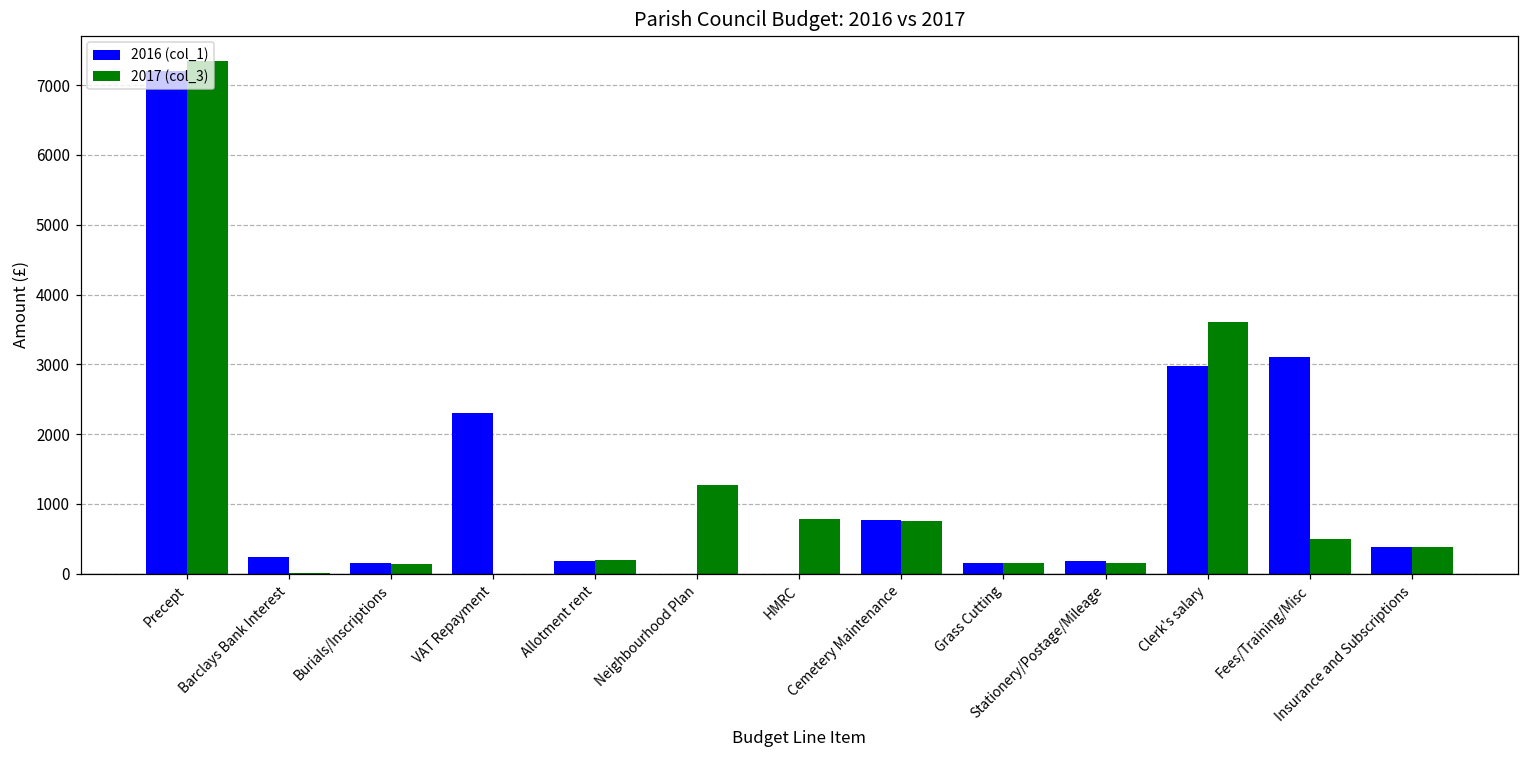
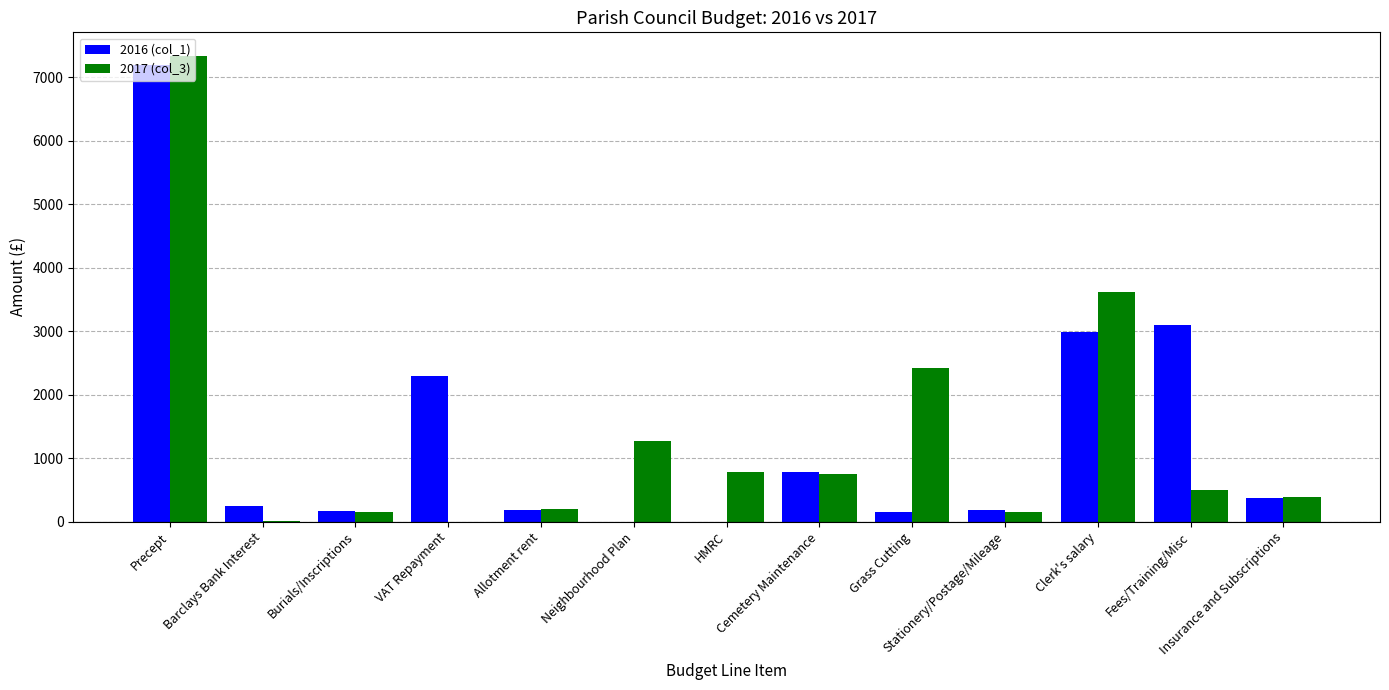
2017 (col_3), Grass Cutting: 200 -> 2400
